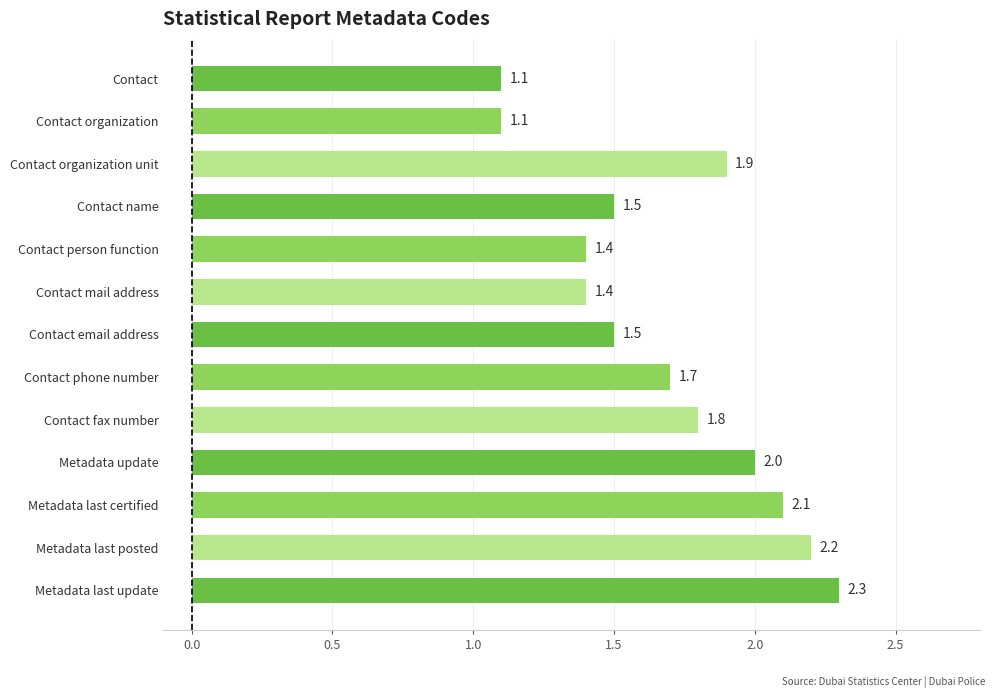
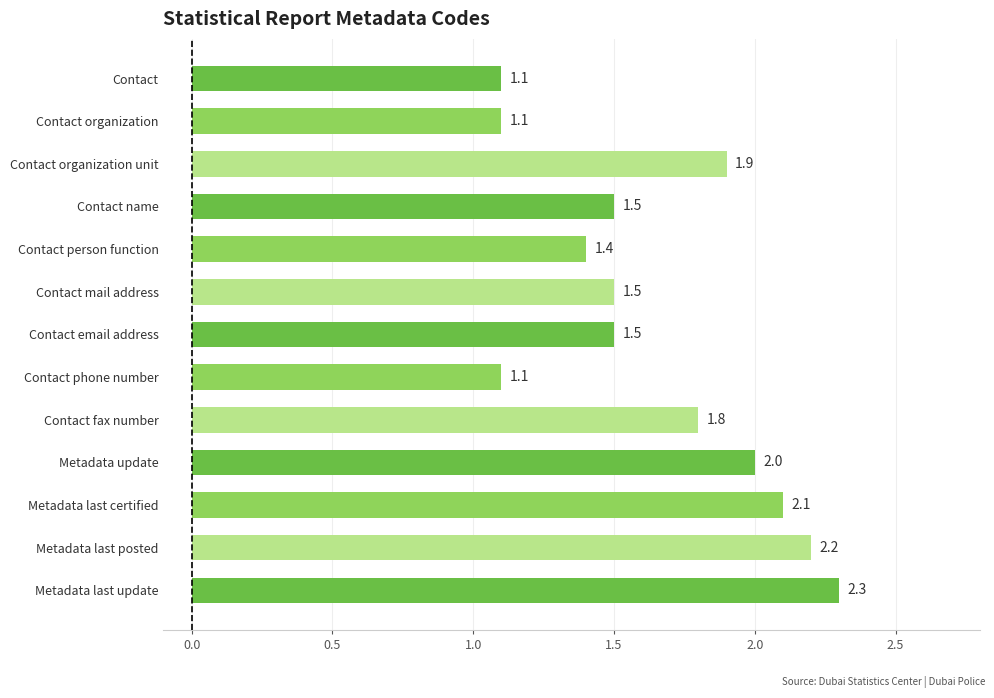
Contact mail address: 1.4 -> 1.5
Contact phone number: 1.7 -> 1.1
